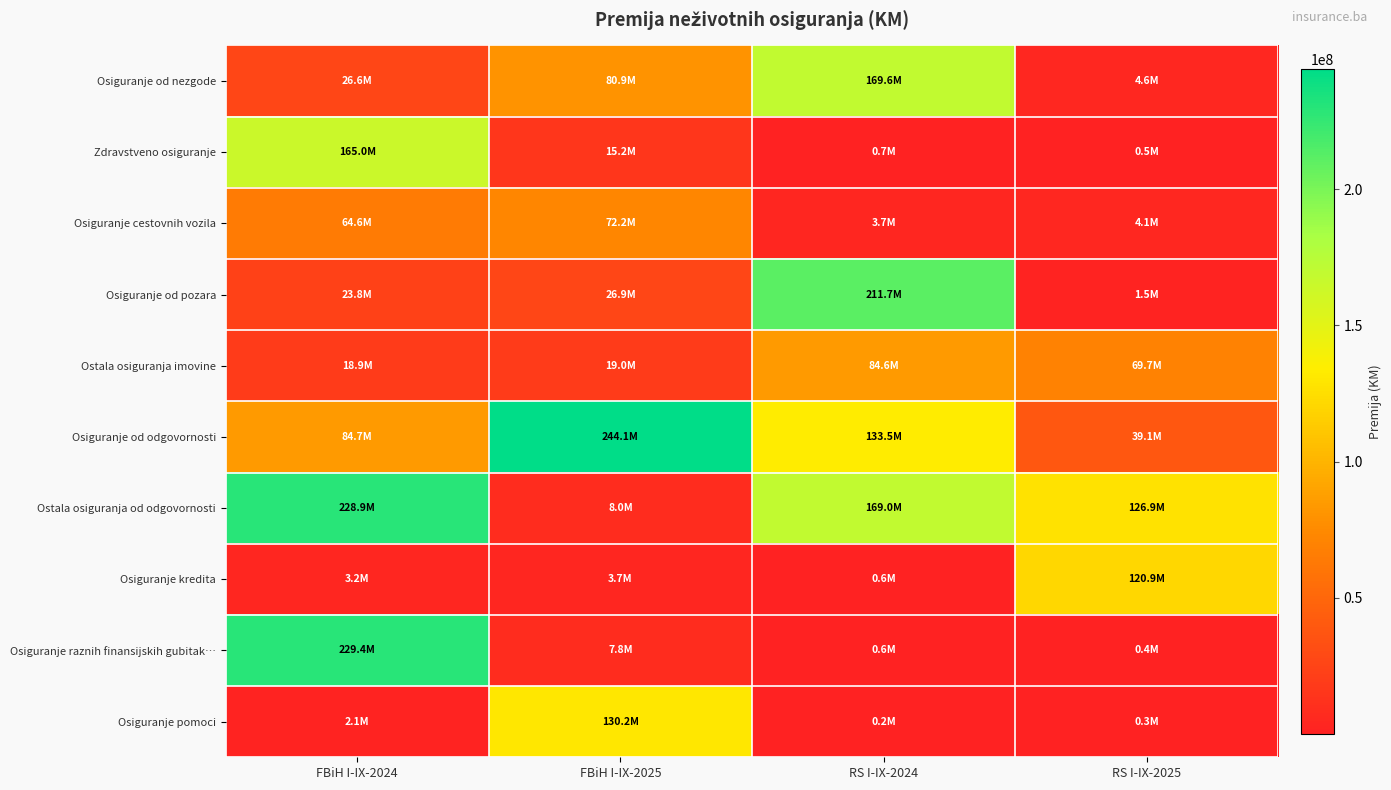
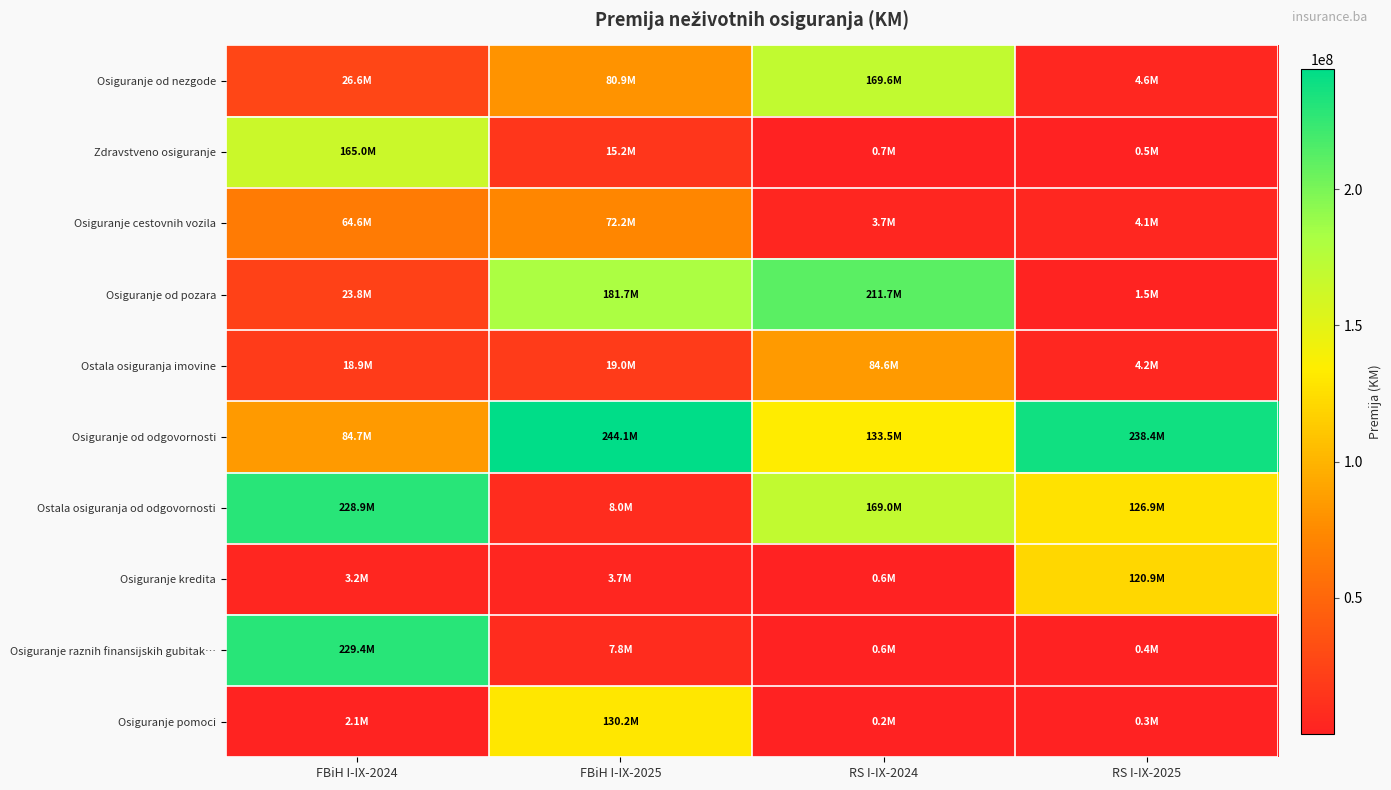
Osiguranje od pozara, FBiH I-IX-2025: 26.9M -> 181.7M
Ostala osiguranja imovine, RS I-IX-2025: 69.7M -> 4.2M
Osiguranje od odgovornosti, RS I-IX-2025: 39.1M -> 238.4M
